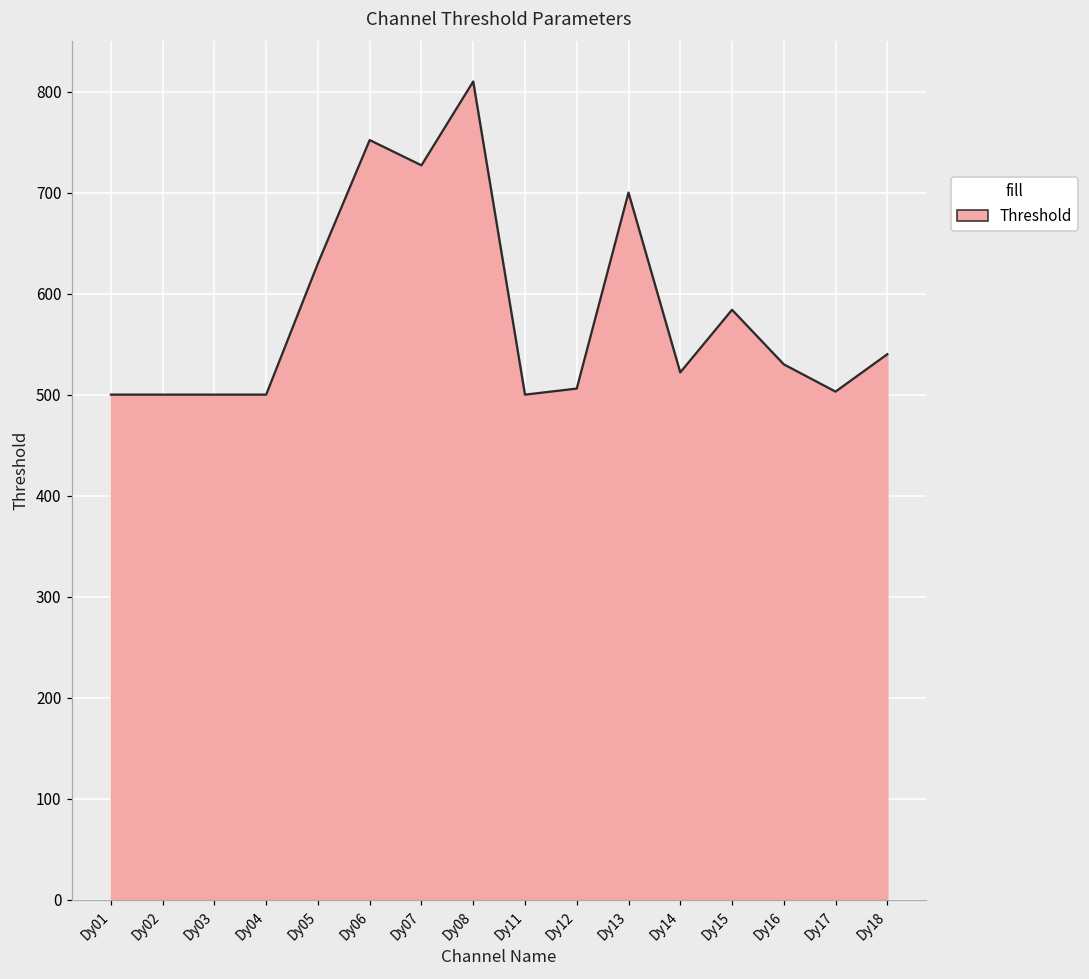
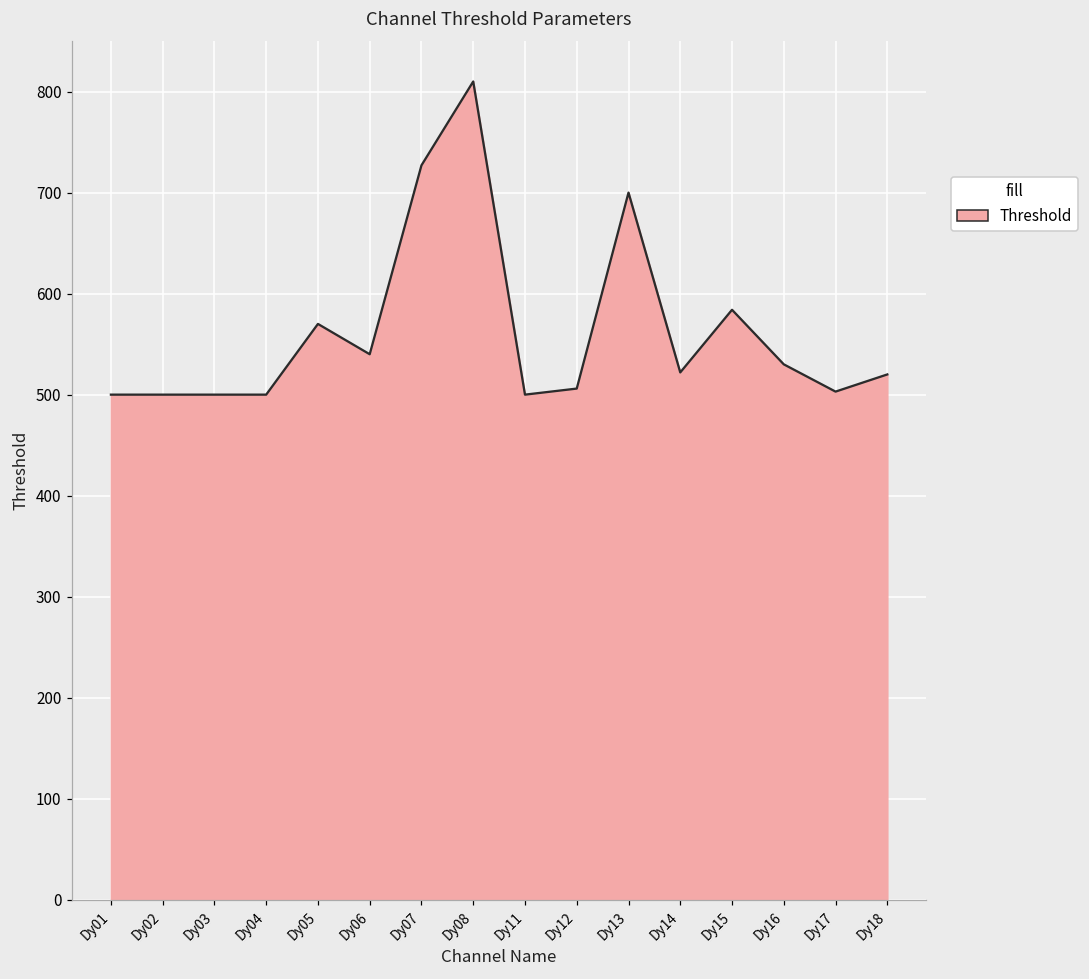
Dy05: 630 -> 570
Dy06: 750 -> 540
Dy18: 540 -> 520
